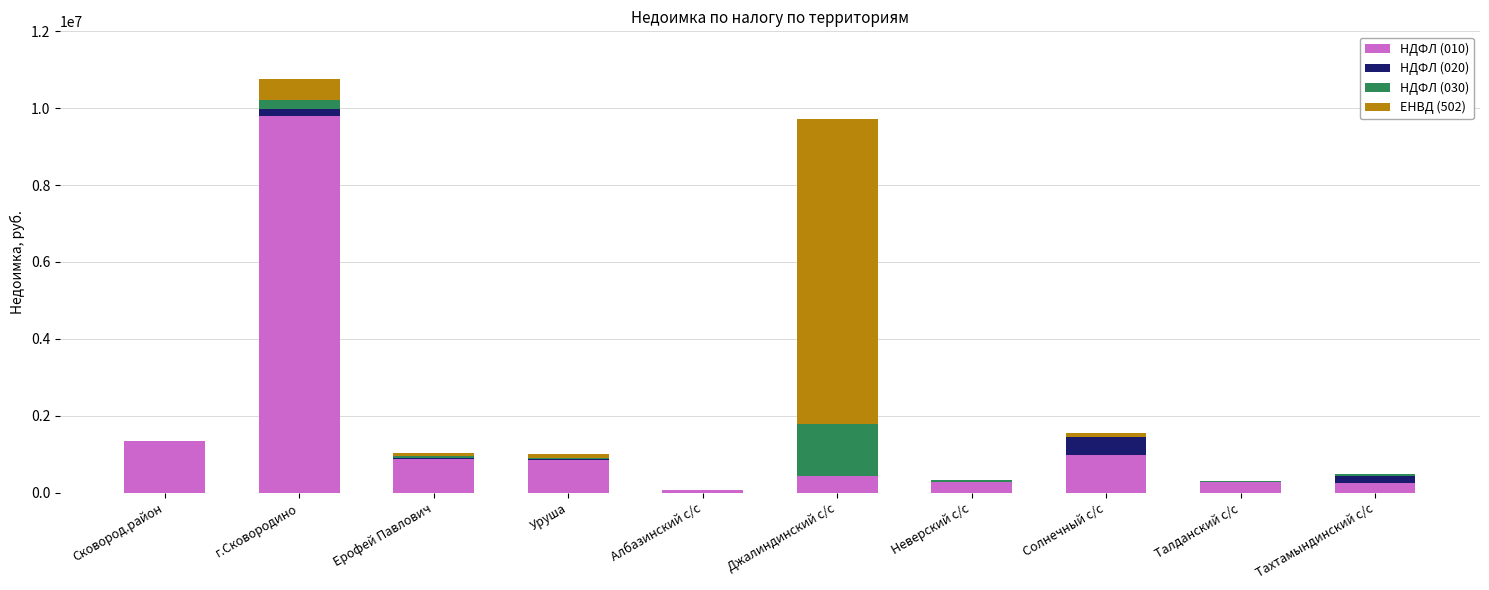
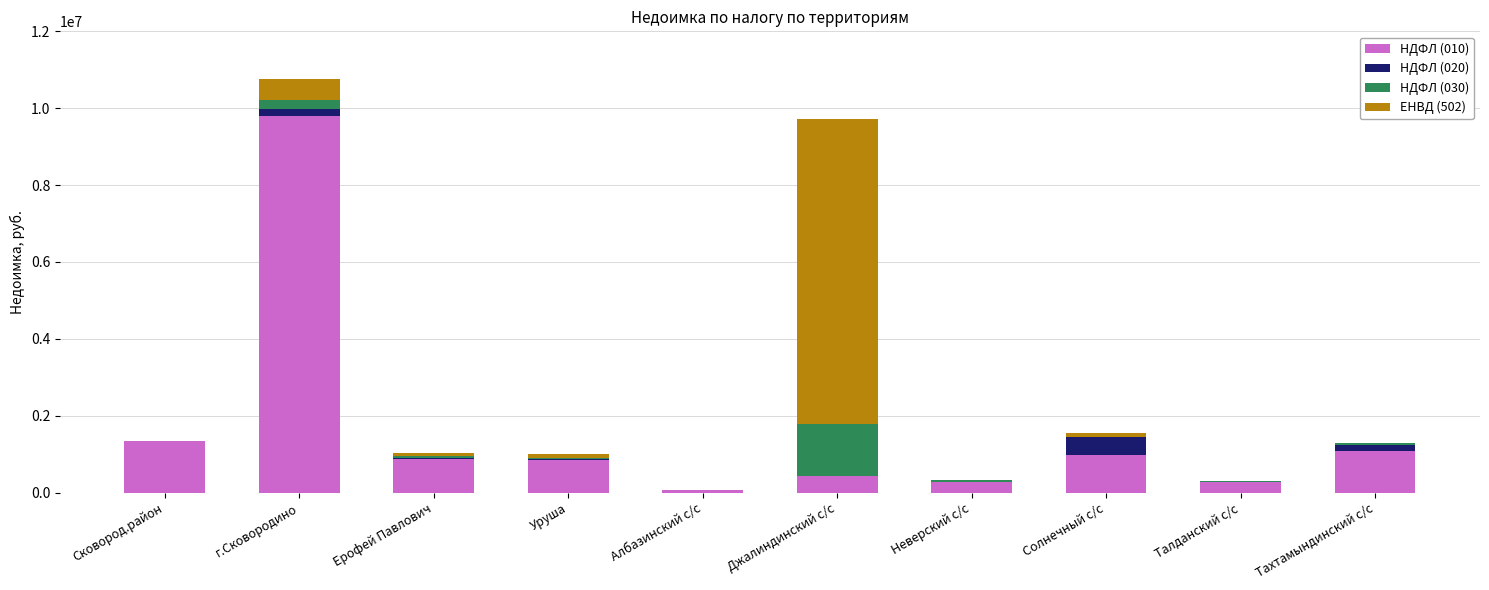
НДФЛ (010), Тахтамындинский с/с: 300000 -> 1100000
